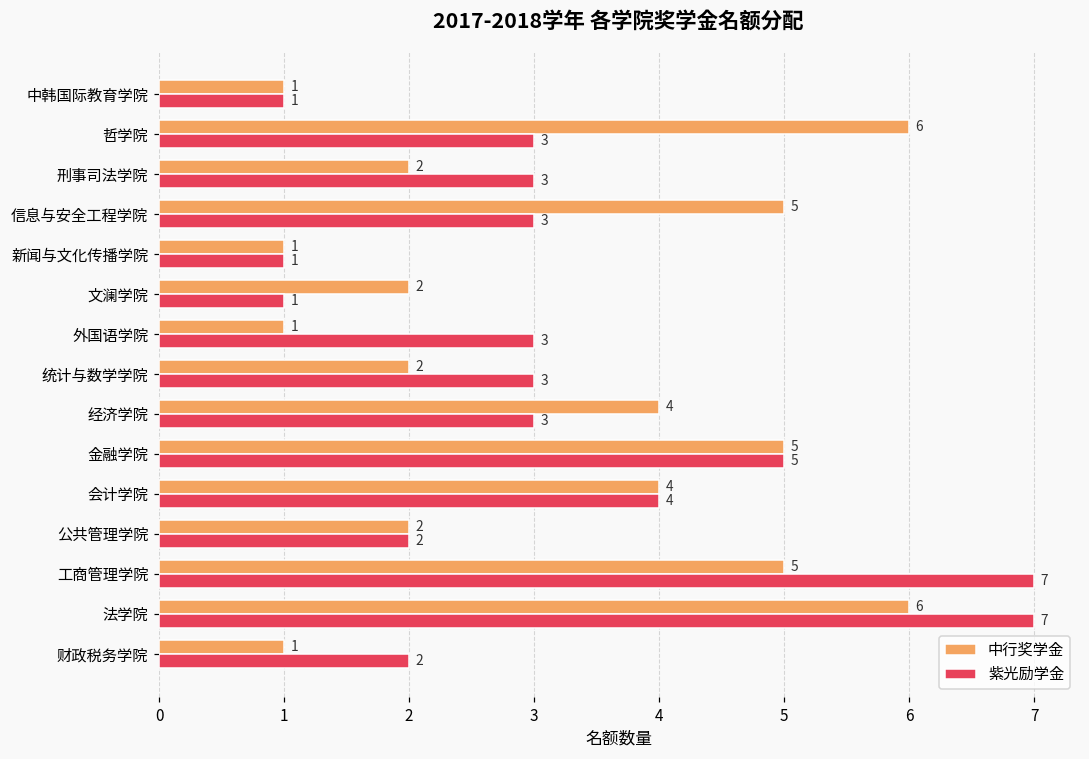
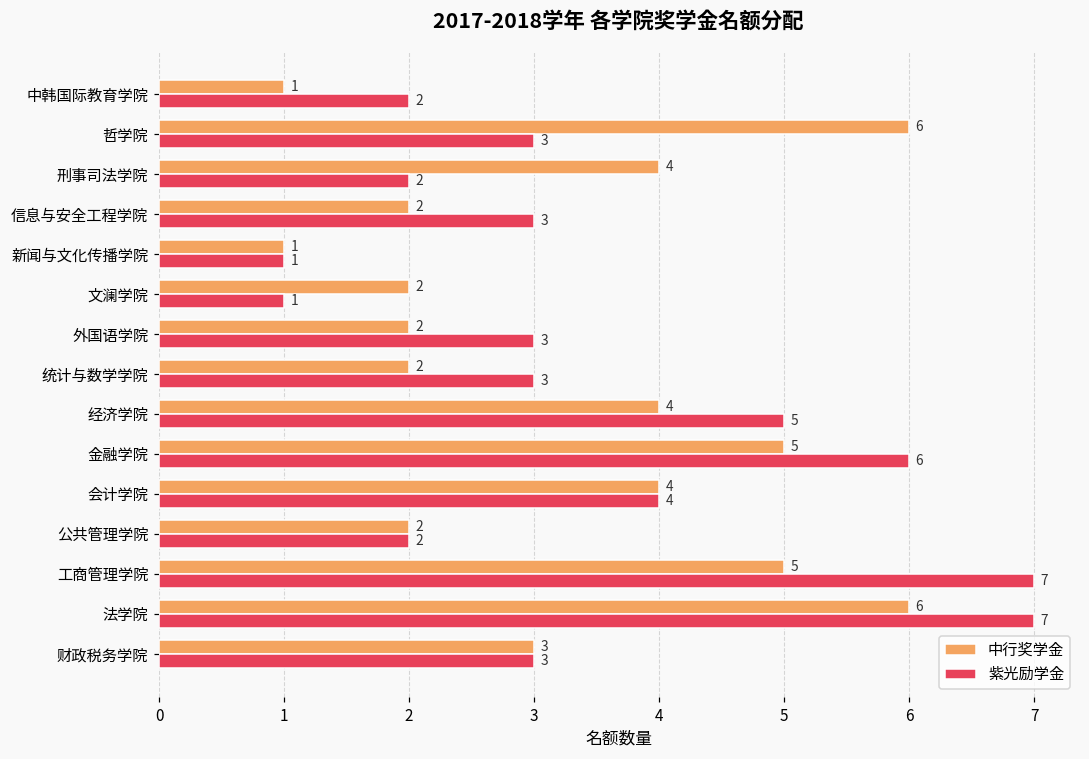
紫光励学金, 中韩国际教育学院: 1 -> 2
中行奖学金, 刑事司法学院: 2 -> 4
紫光励学金, 刑事司法学院: 3 -> 2
中行奖学金, 信息与安全工程学院: 5 -> 2
中行奖学金, 外国语学院: 1 -> 2
紫光励学金, 经济学院: 3 -> 5
紫光励学金, 金融学院: 5 -> 6
中行奖学金, 财政税务学院: 1 -> 3
紫光励学金, 财政税务学院: 2 -> 3
